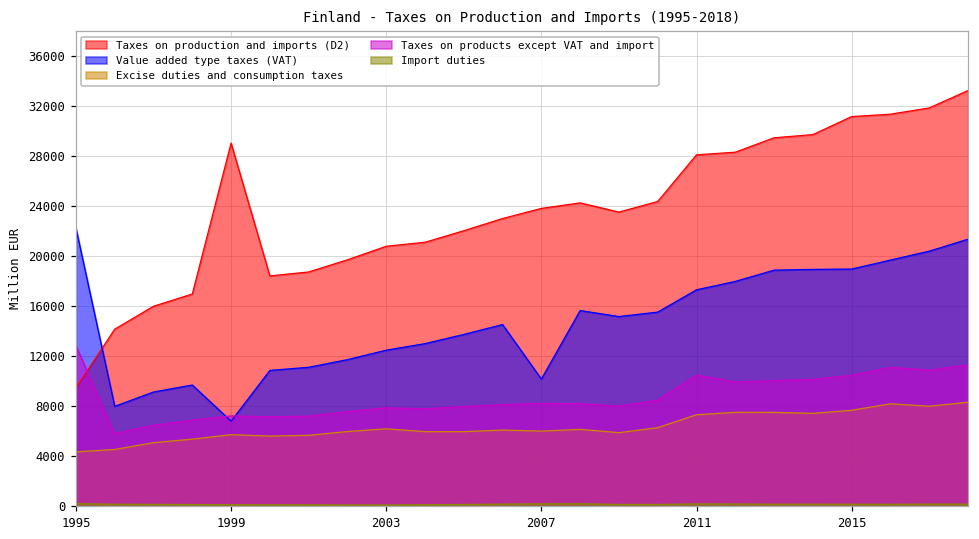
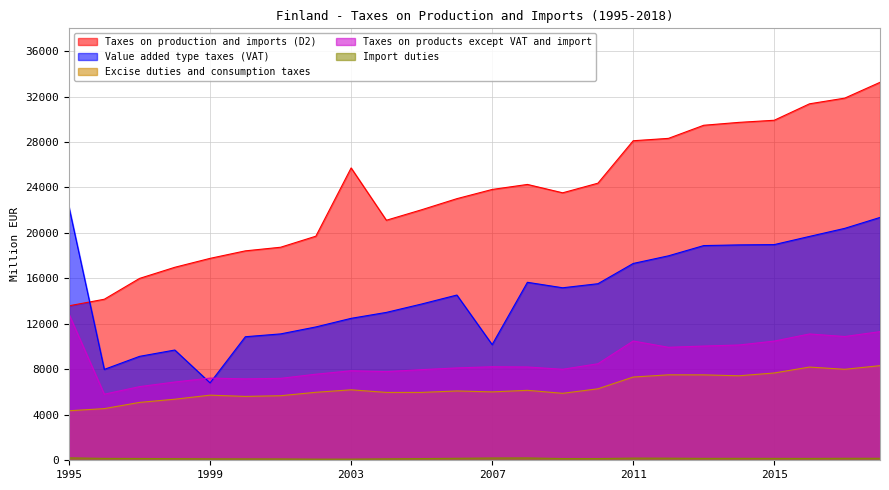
Taxes on production and imports (D2), 1995: 9500 -> 13600
Taxes on production and imports (D2), 1999: 29100 -> 17800
Taxes on production and imports (D2), 2003: 20800 -> 25700
Taxes on production and imports (D2), 2015: 31200 -> 29900
